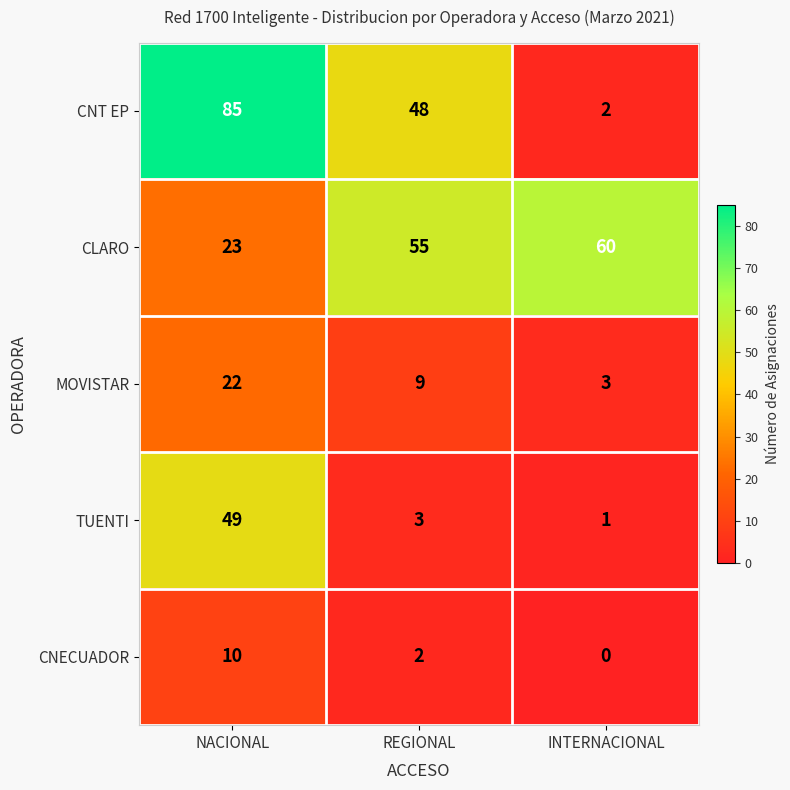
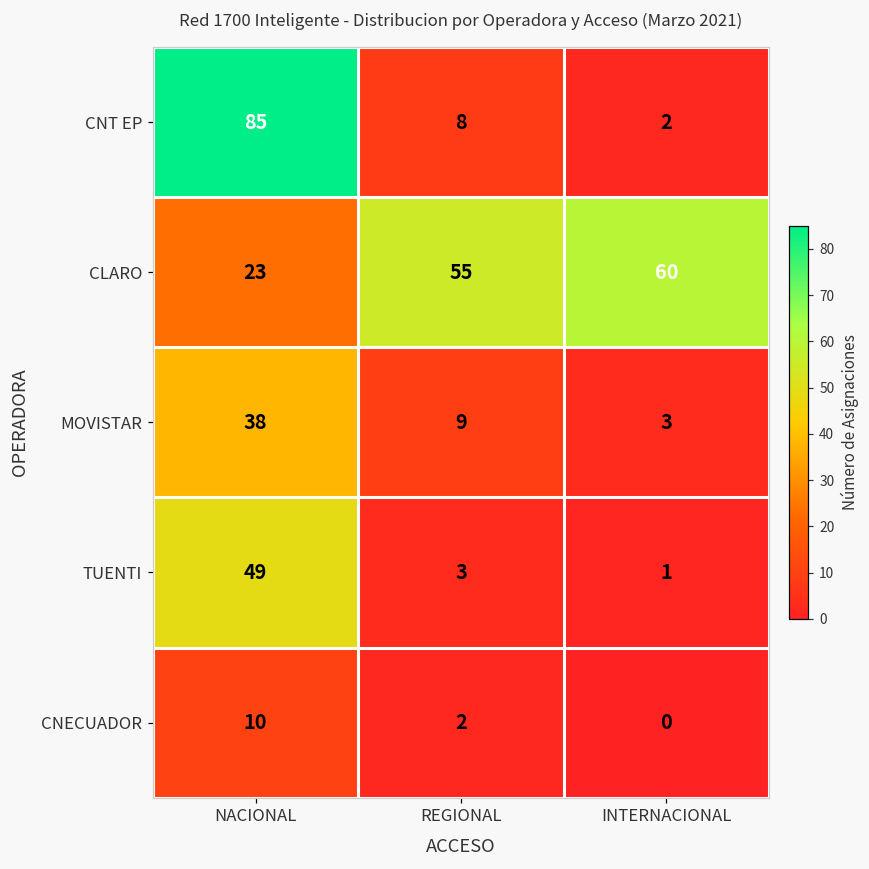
CNT EP, REGIONAL: 48 -> 8
MOVISTAR, NACIONAL: 22 -> 38
